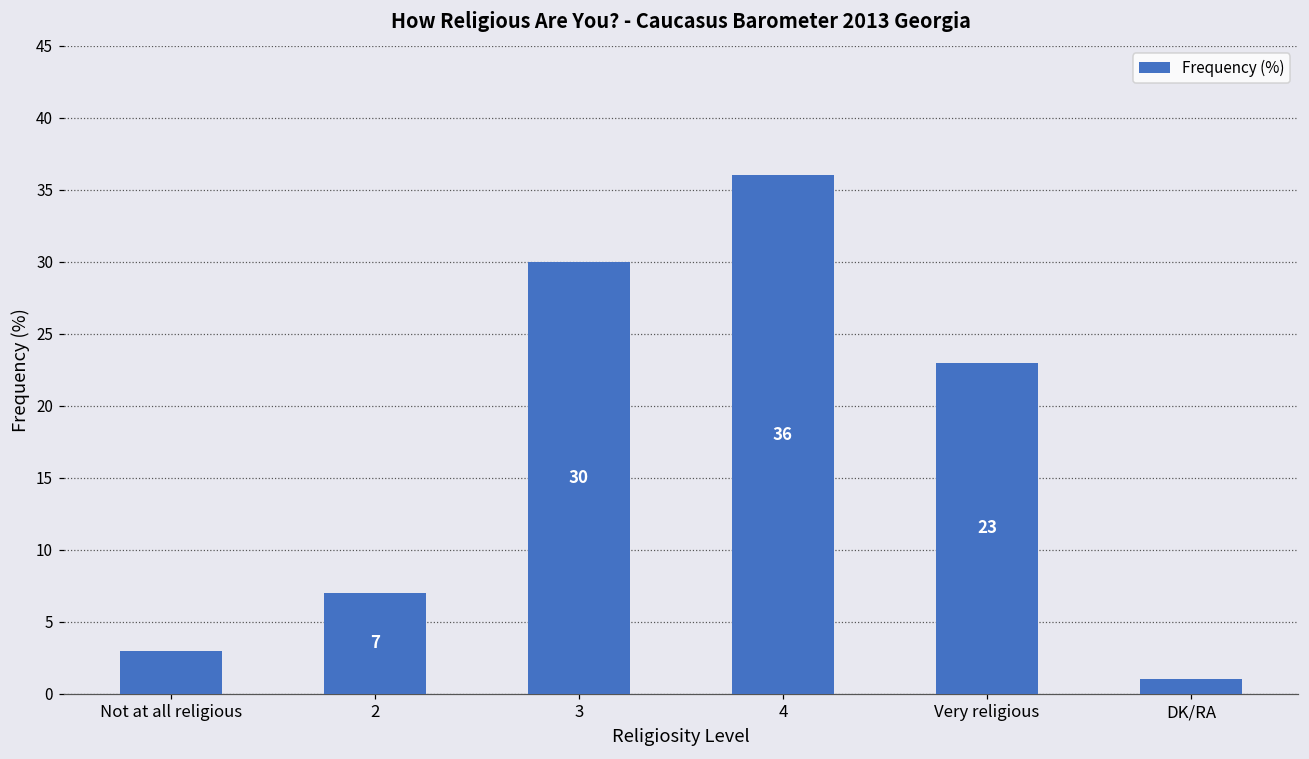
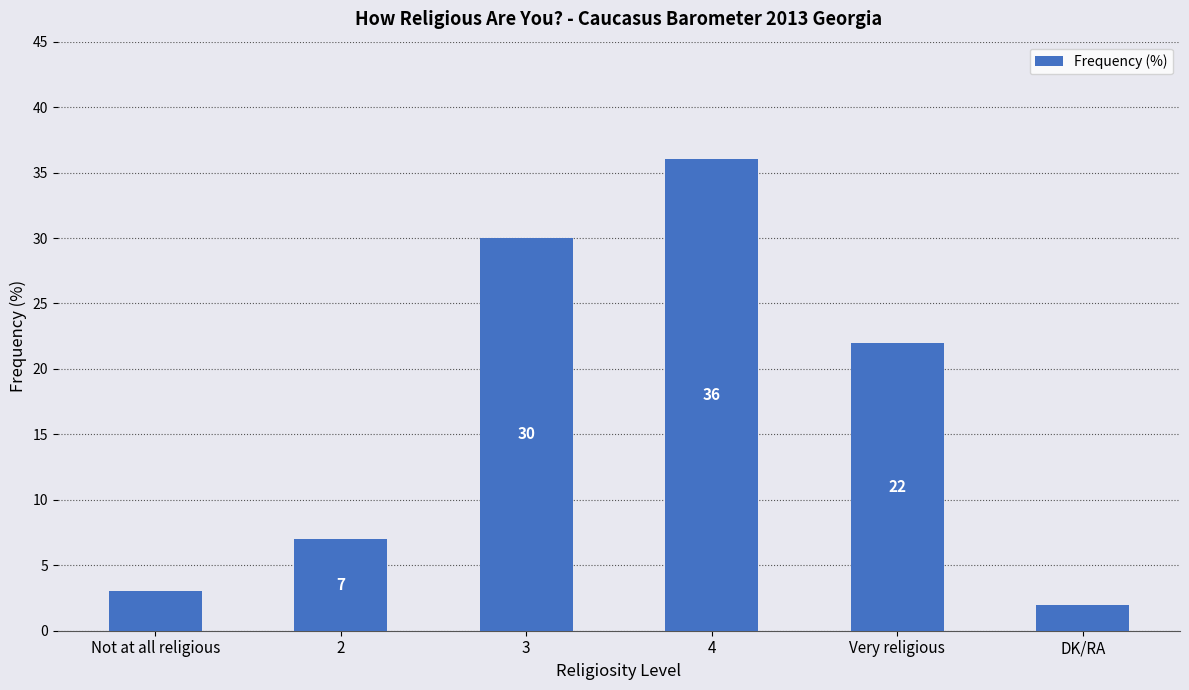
Very religious: 23 -> 22
DK/RA: 1 -> 2
